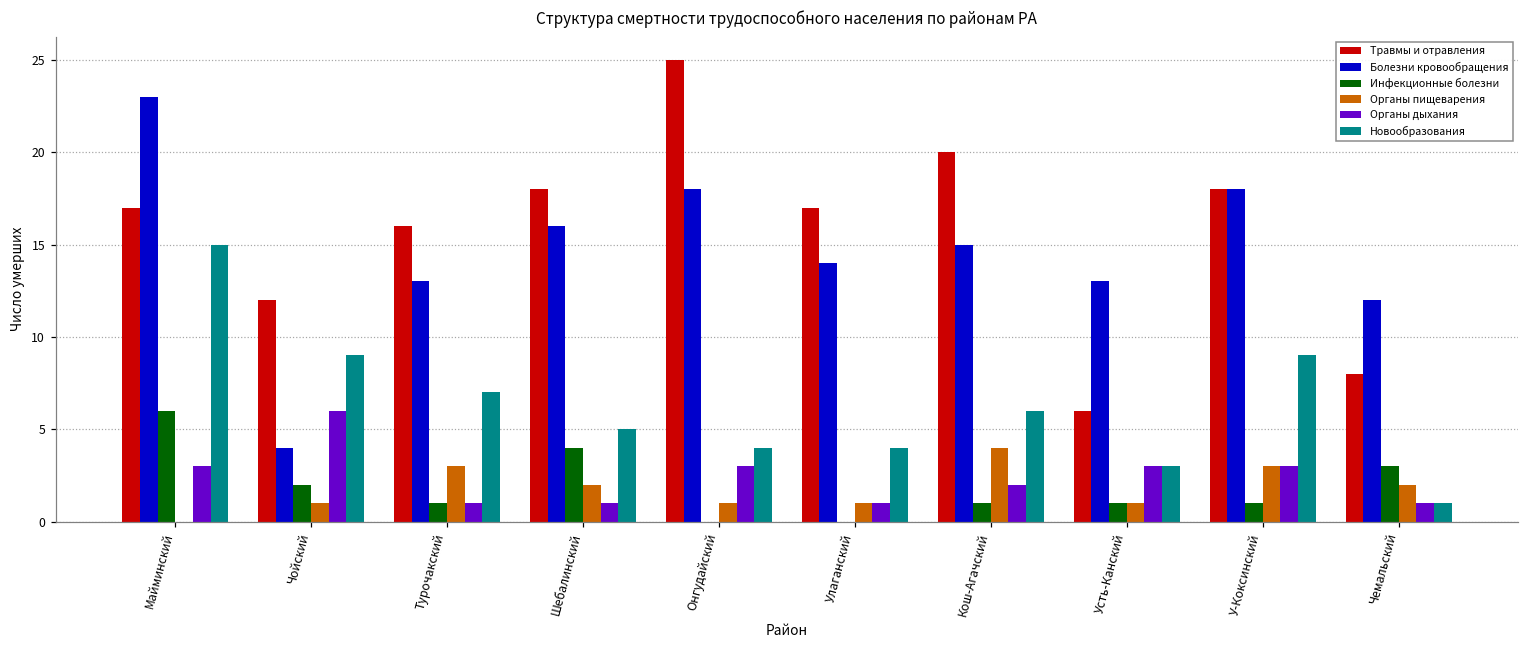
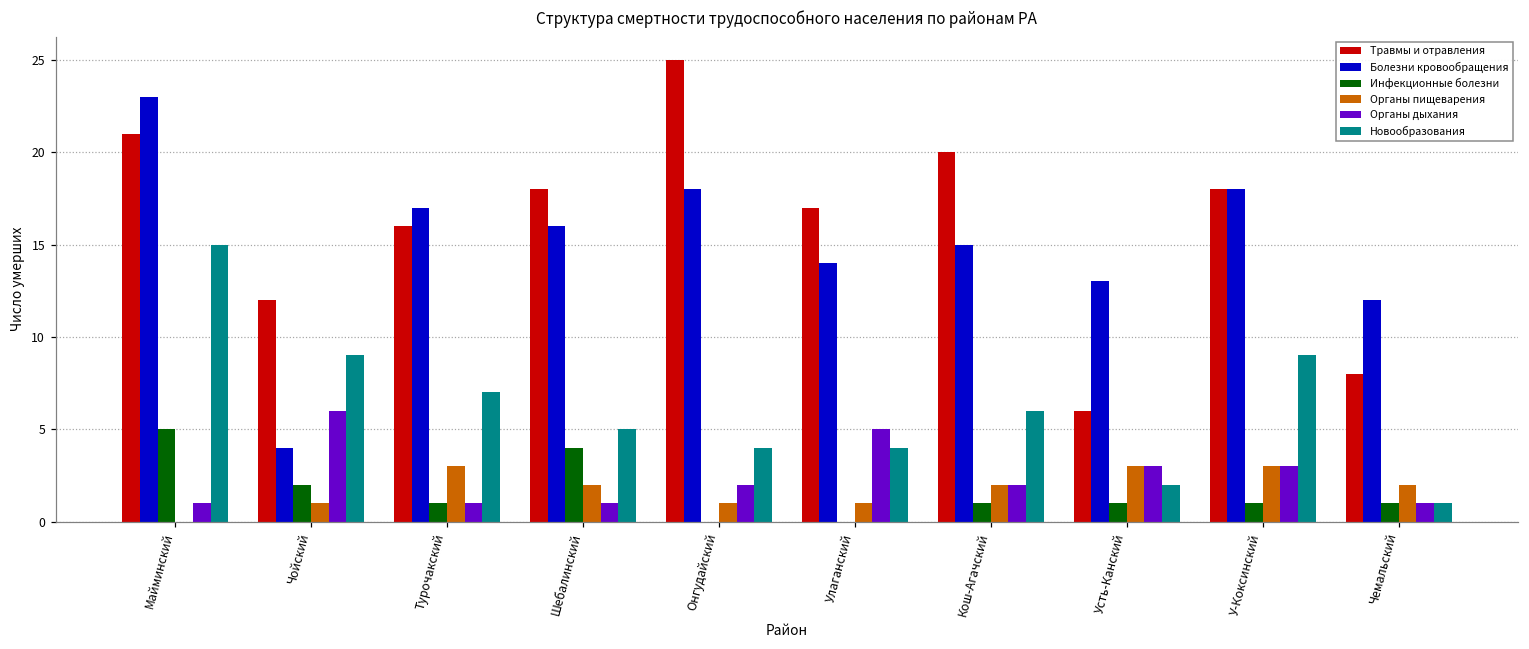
Травмы и отравления, Майминский: 17 -> 21
Инфекционные болезни, Майминский: 6 -> 5
Органы дыхания, Майминский: 3 -> 1
Болезни кровообращения, Турочакский: 13 -> 17
Органы дыхания, Онгудайский: 3 -> 2
Органы дыхания, Улаганский: 1 -> 5
Органы пищеварения, Кош-Агачский: 4 -> 2
Органы пищеварения, Усть-Канский: 1 -> 3
Новообразования, Усть-Канский: 3 -> 2
Инфекционные болезни, Чемальский: 3 -> 1
